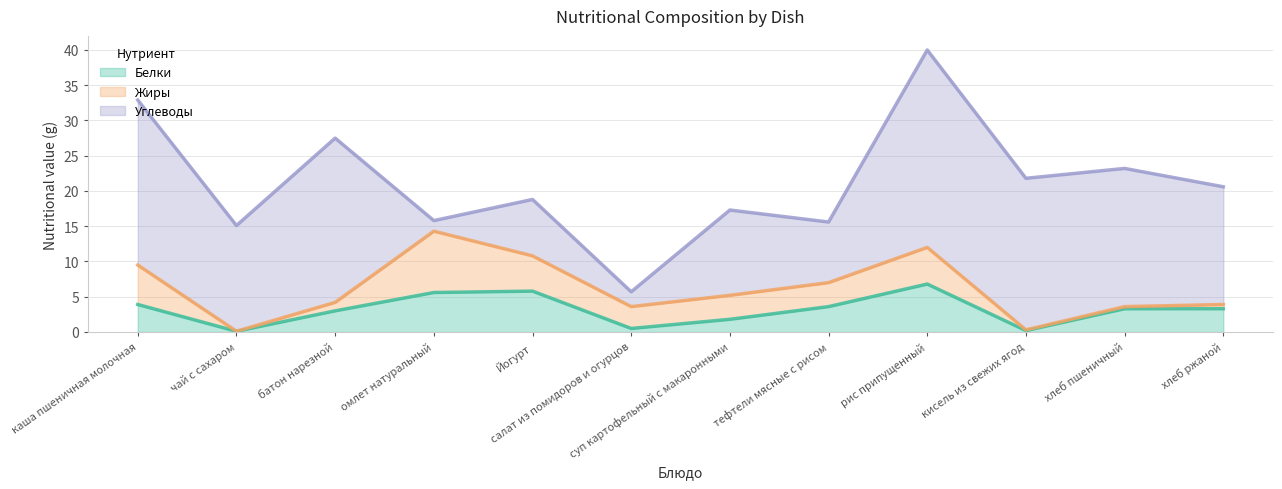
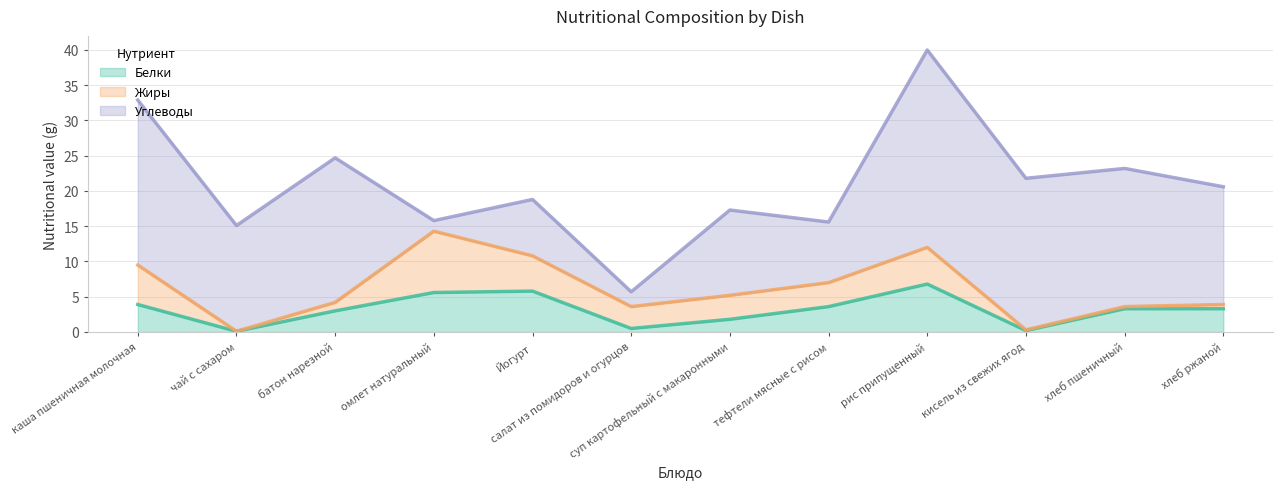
Углеводы, батон нарезной: 23 -> 21
